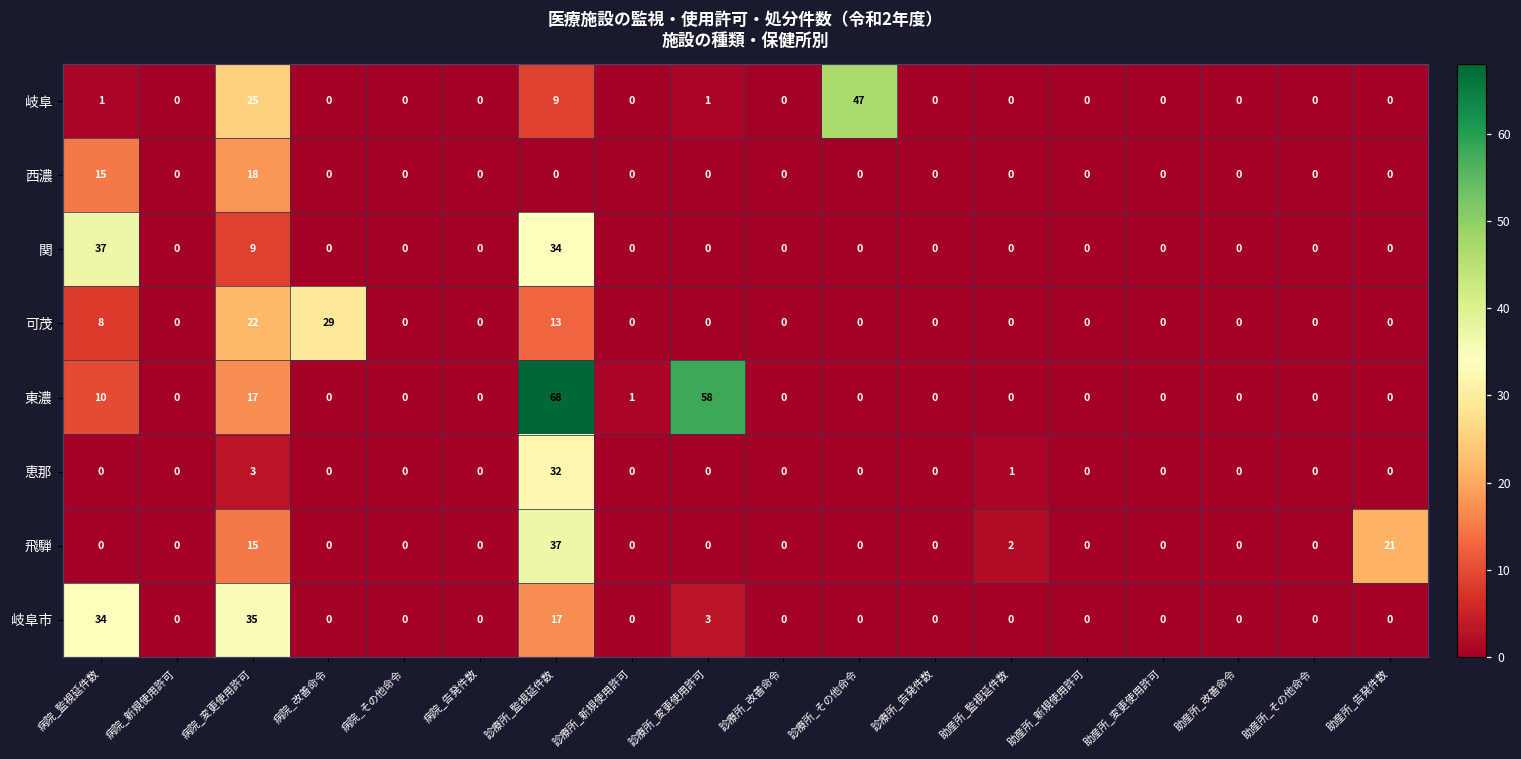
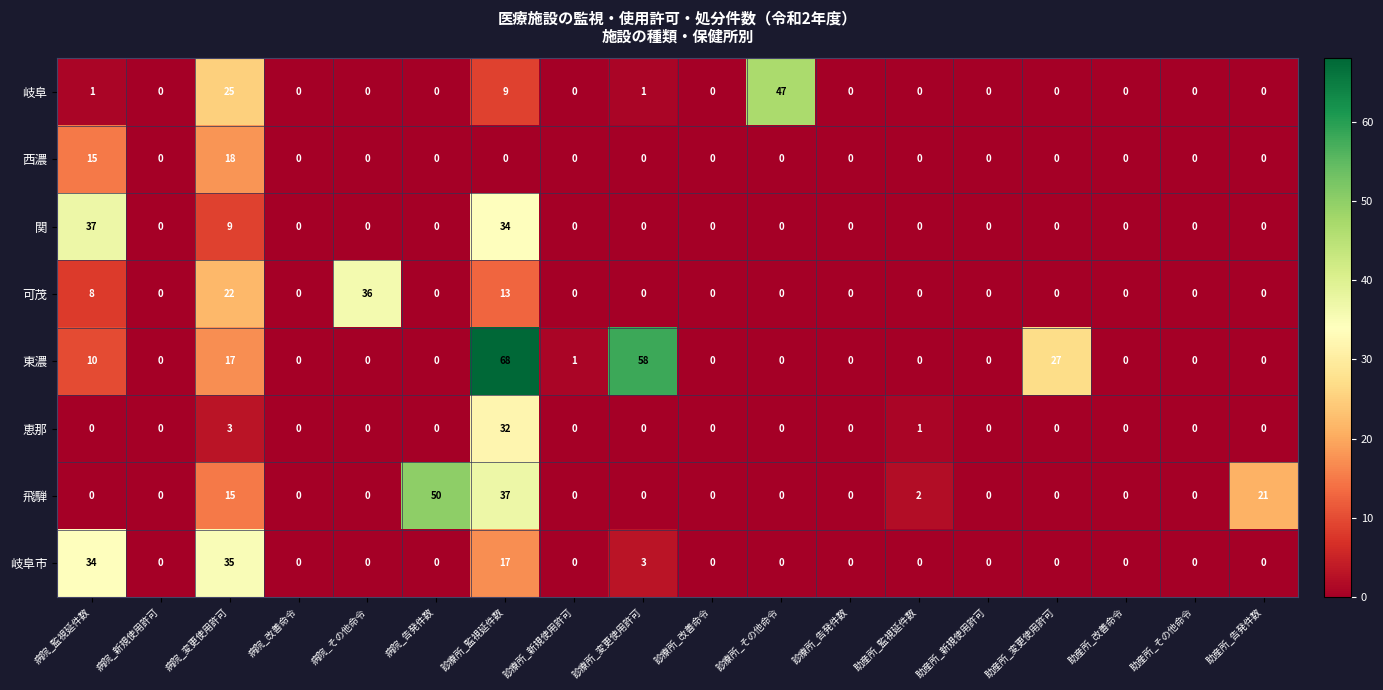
可茂, 病院_改善命令: 29 -> 0
可茂, 病院_その他命令: 0 -> 36
東濃, 助産所_変更使用許可: 0 -> 27
飛騨, 病院_告発件数: 0 -> 50
